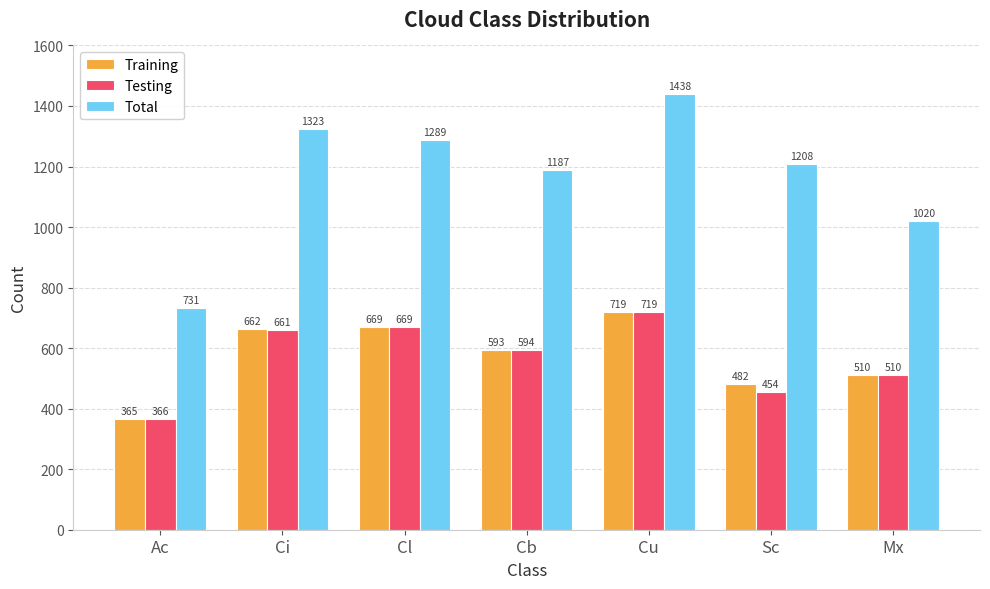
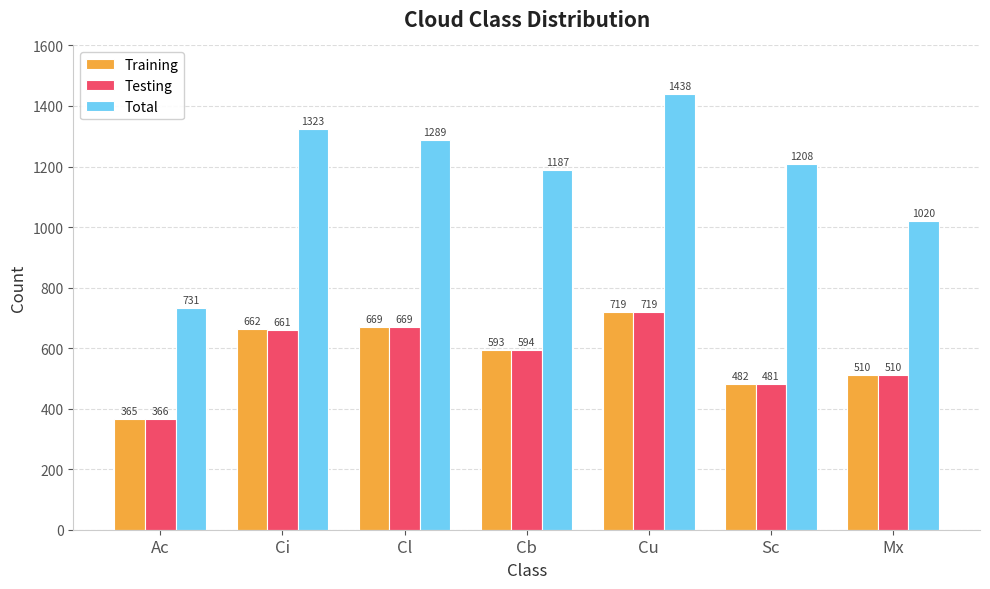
Testing, Sc: 454 -> 481
